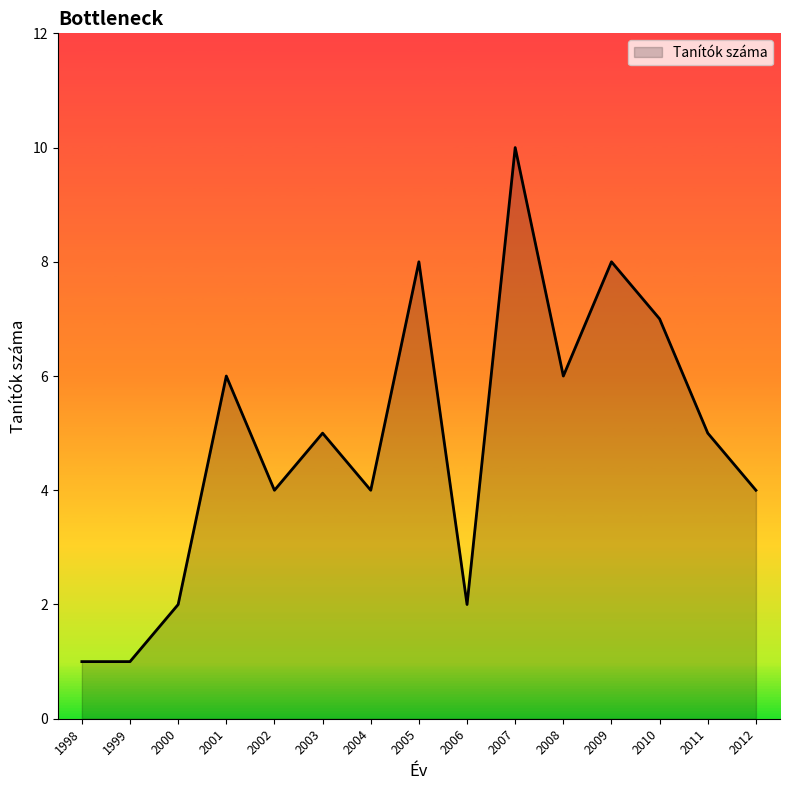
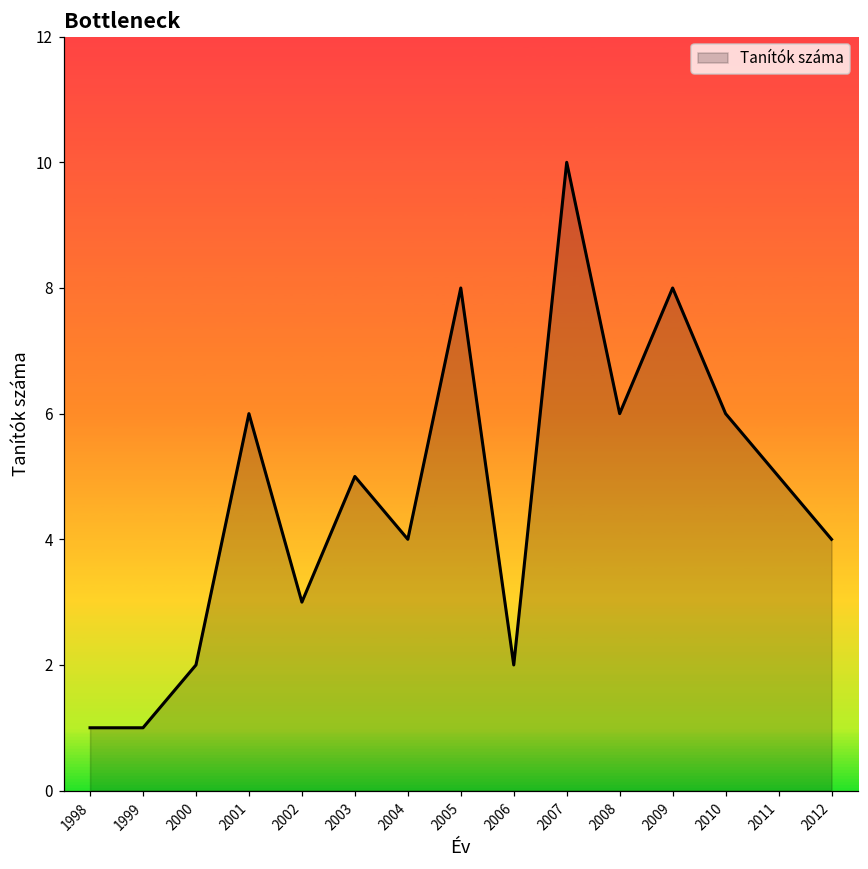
2002: 4 -> 3
2010: 7 -> 6
